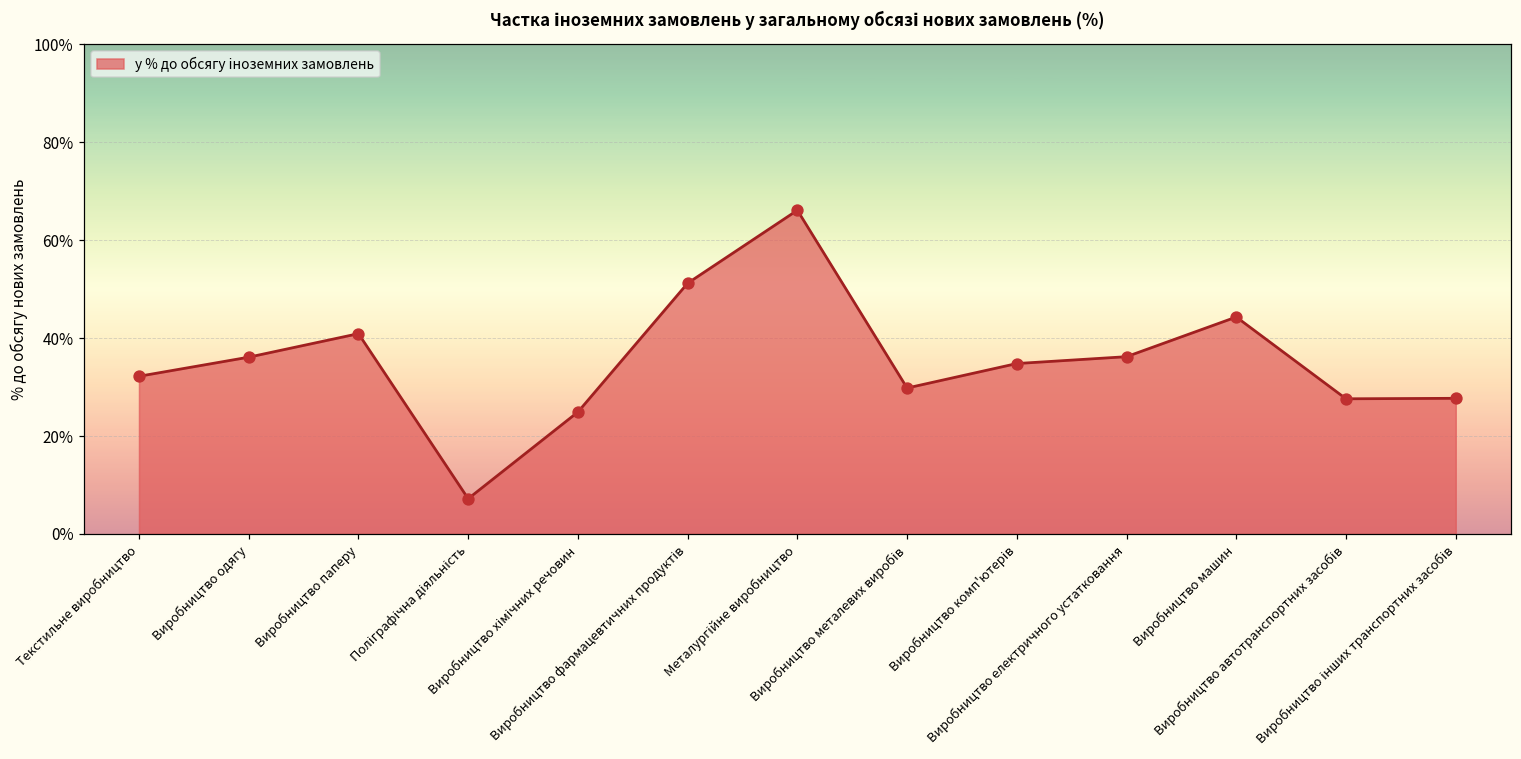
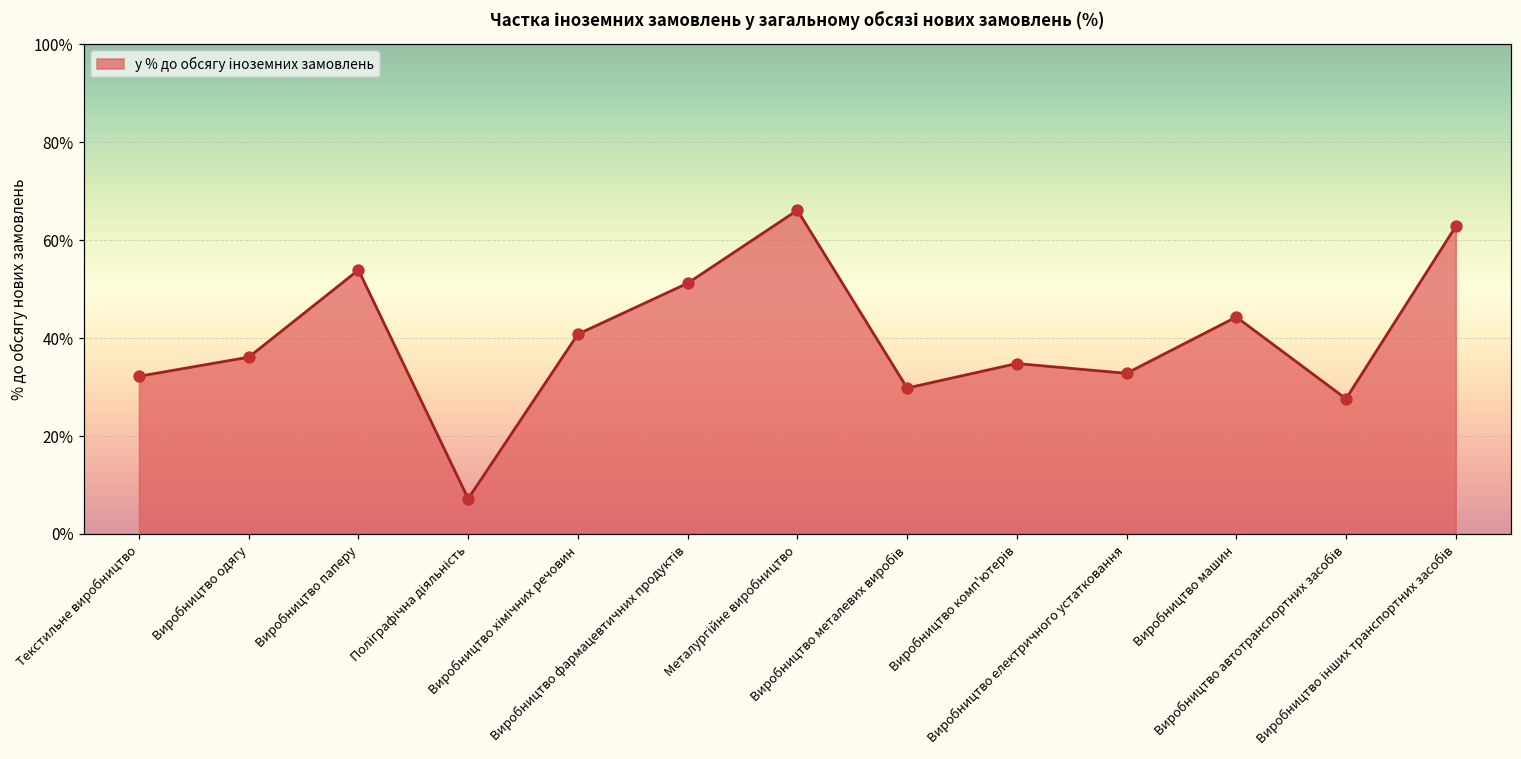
Виробництво паперу: 41% -> 54%
Виробництво хімічних речовин: 25% -> 41%
Виробництво електричного устатковання: 36% -> 33%
Виробництво інших транспортних засобів: 28% -> 63%
